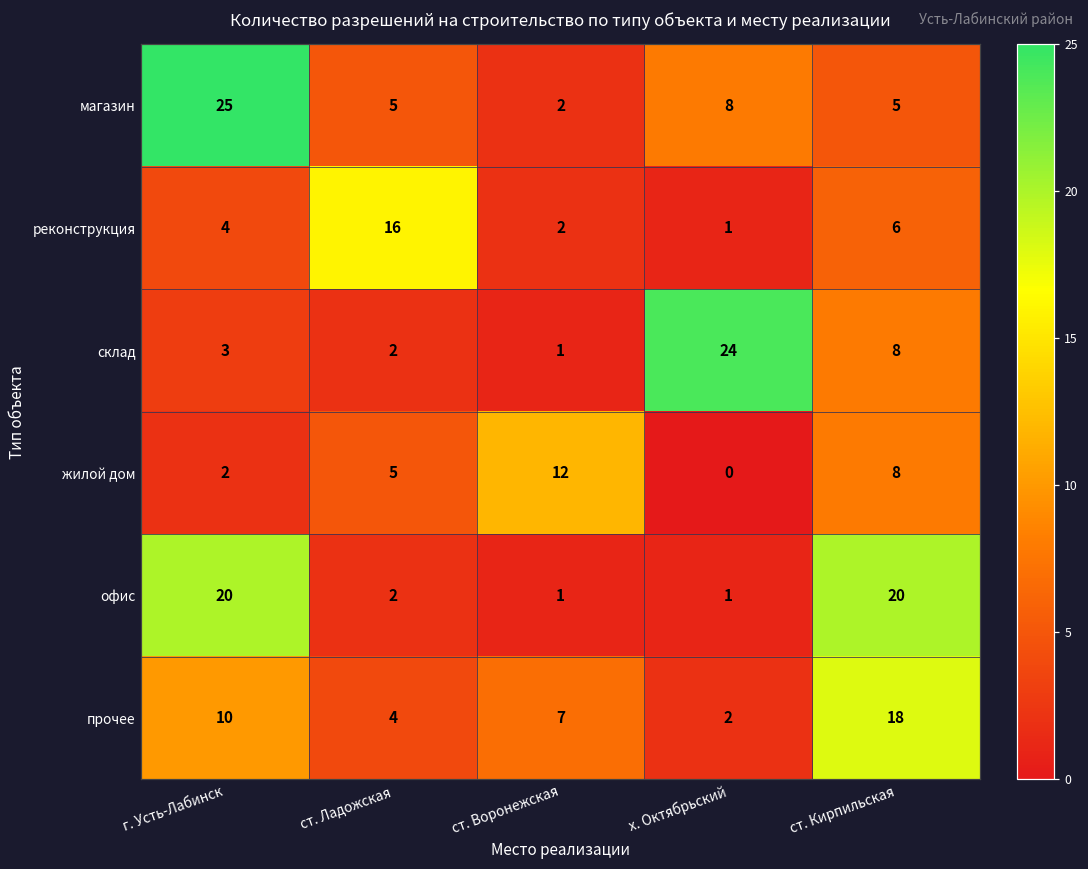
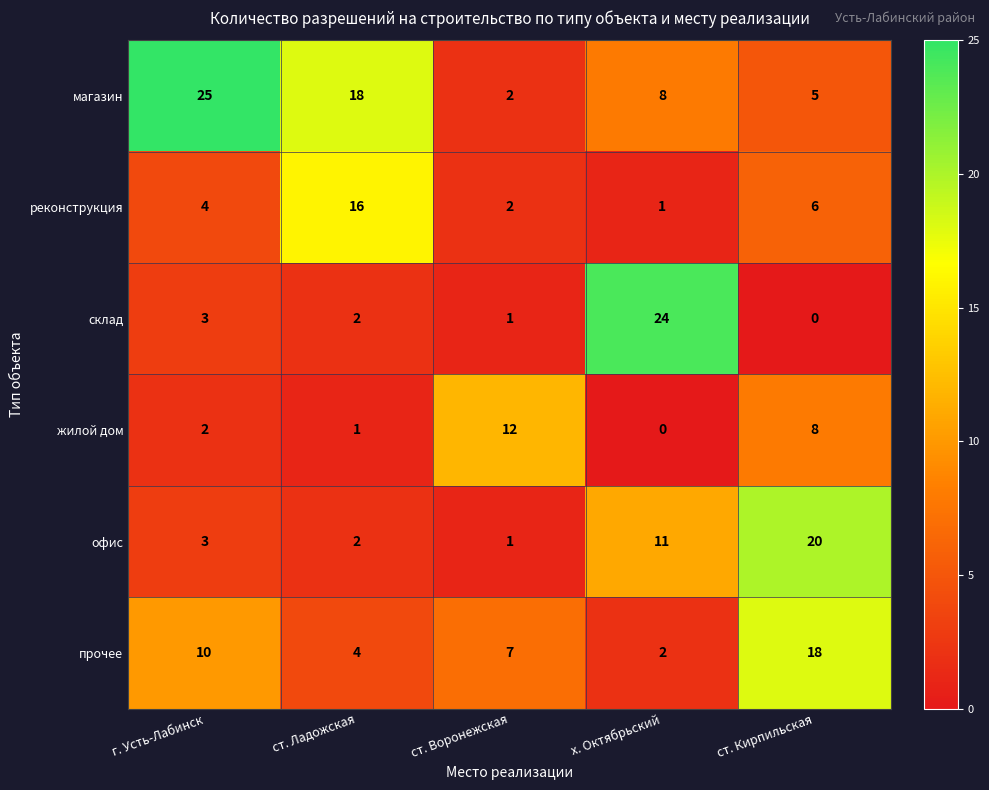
магазин, ст. Ладожская: 5 -> 18
склад, ст. Кирпильская: 8 -> 0
жилой дом, ст. Ладожская: 5 -> 1
офис, г. Усть-Лабинск: 20 -> 3
офис, х. Октябрьский: 1 -> 11
